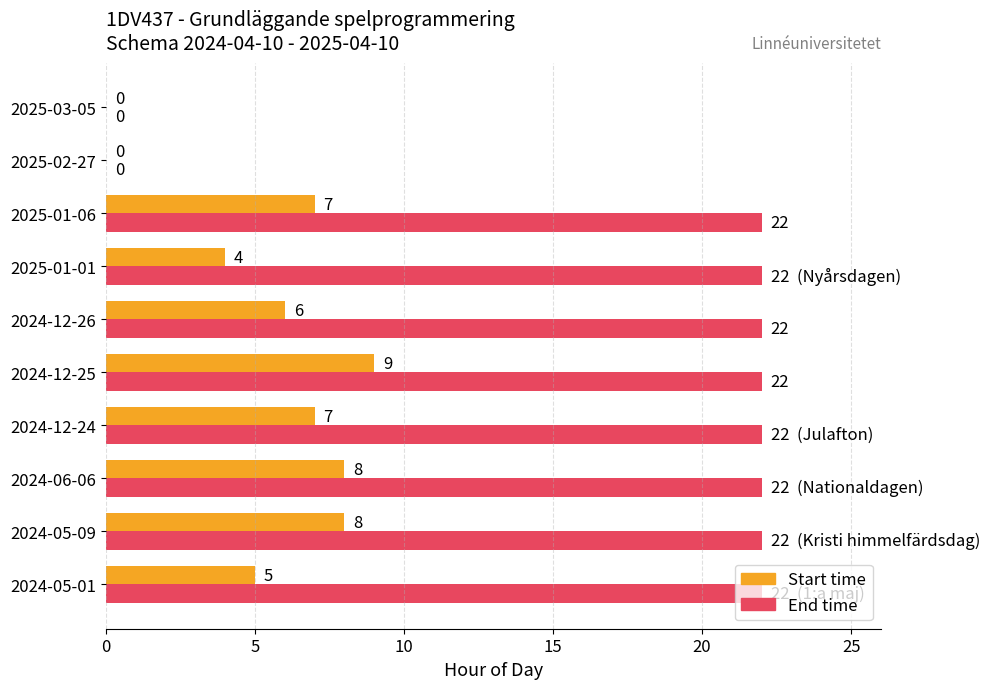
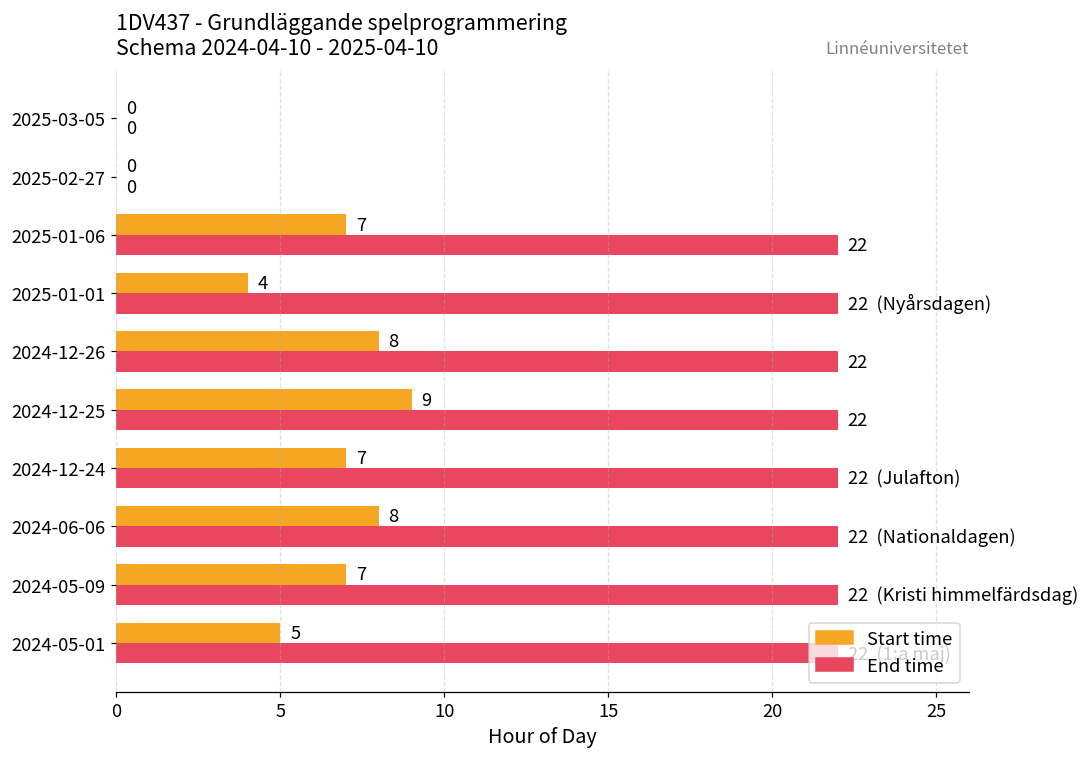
Start time, 2024-12-26: 6 -> 8
Start time, 2024-05-09: 8 -> 7
